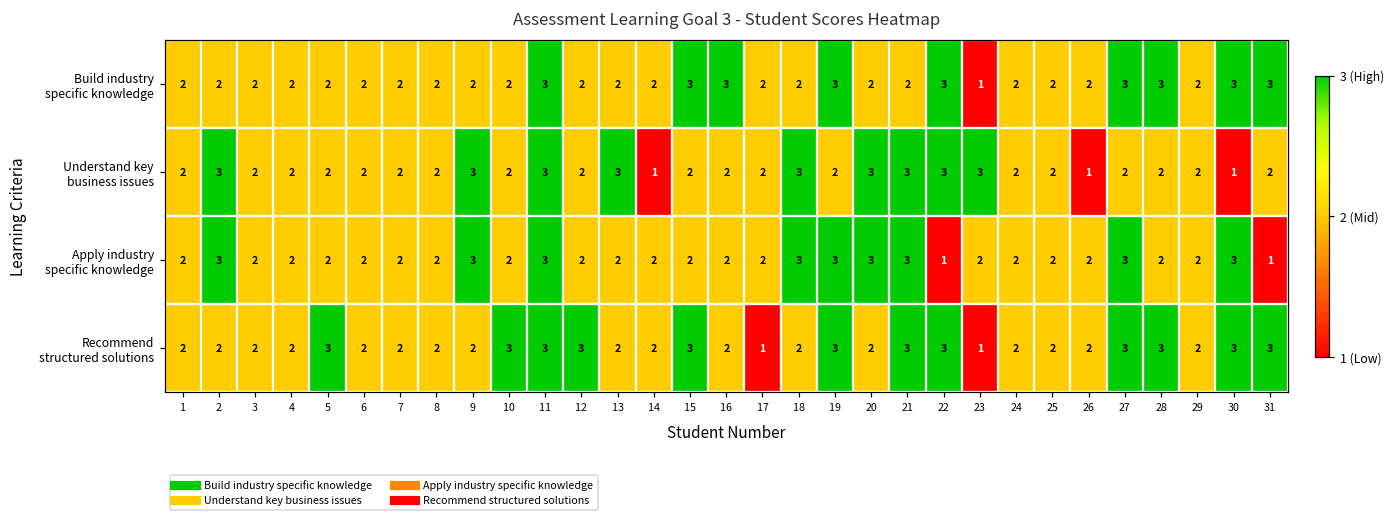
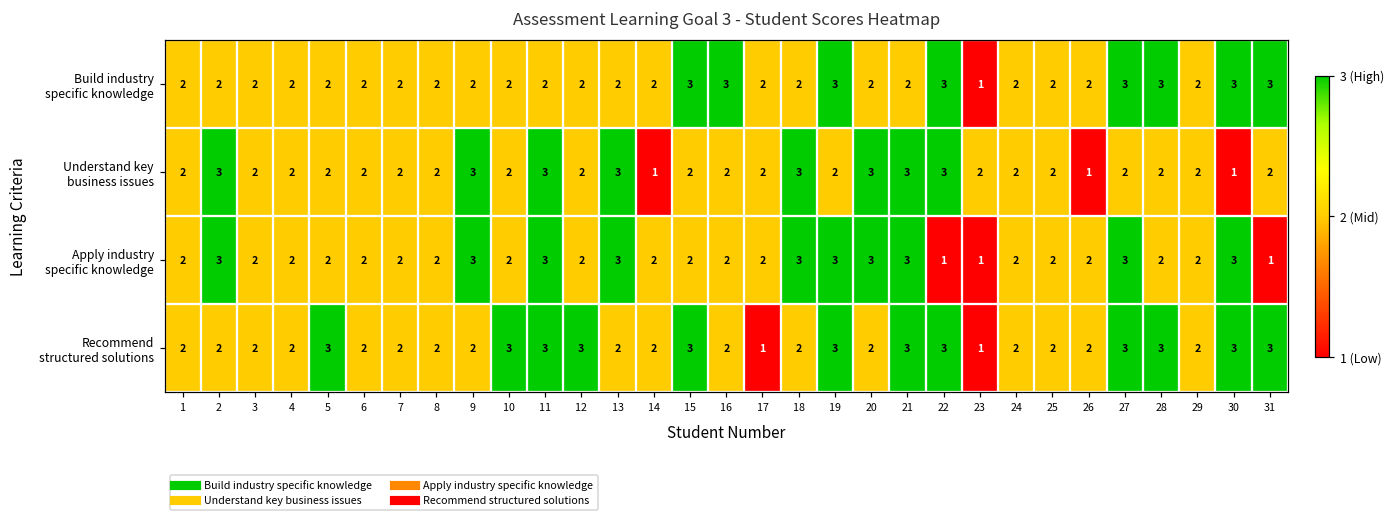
Build industry specific knowledge, 11: 3 -> 2
Understand key business issues, 23: 3 -> 2
Apply industry specific knowledge, 13: 2 -> 3
Apply industry specific knowledge, 23: 2 -> 1
